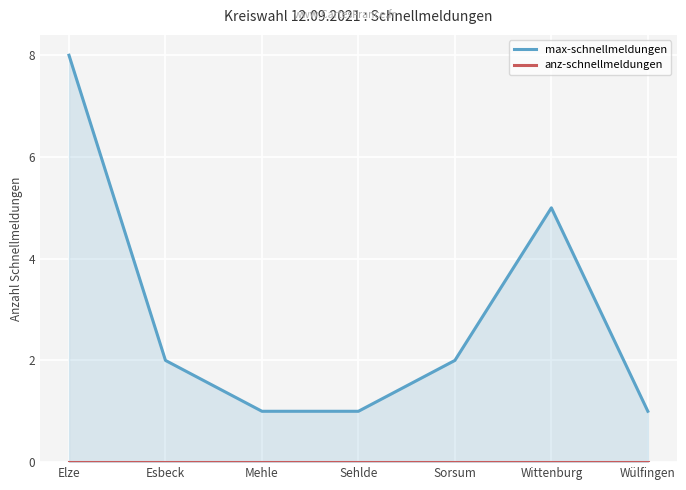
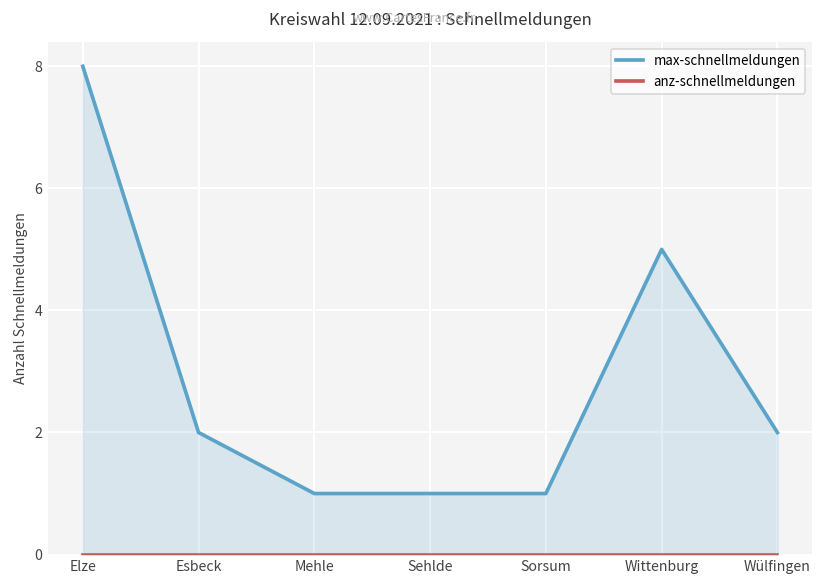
max-schnellmeldungen, Sorsum: 2 -> 1
max-schnellmeldungen, Wülfingen: 1 -> 2
